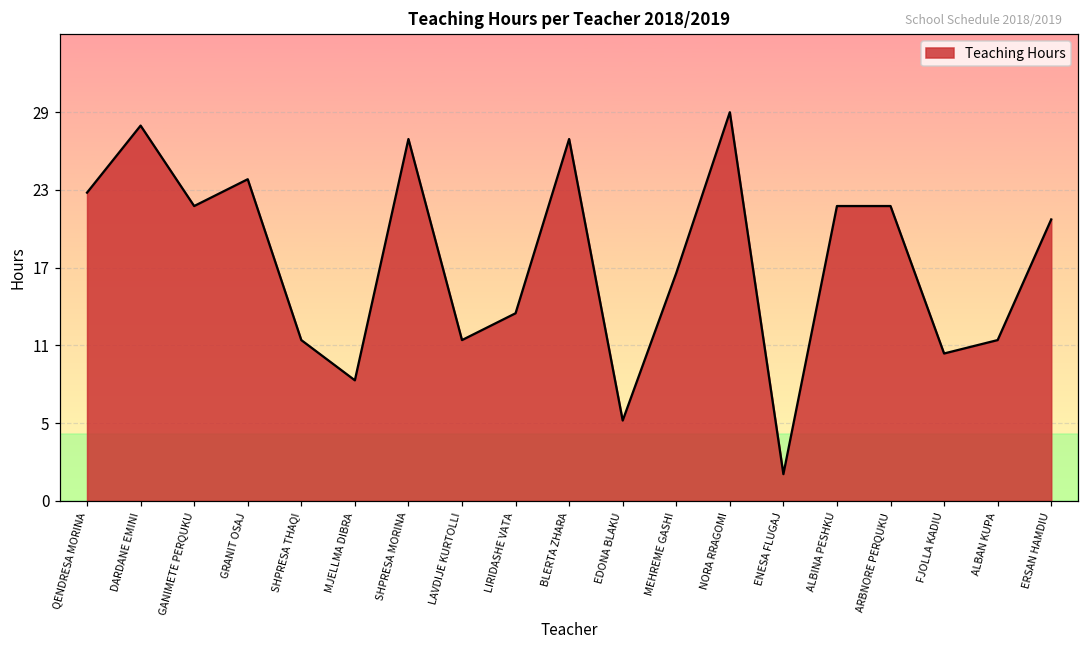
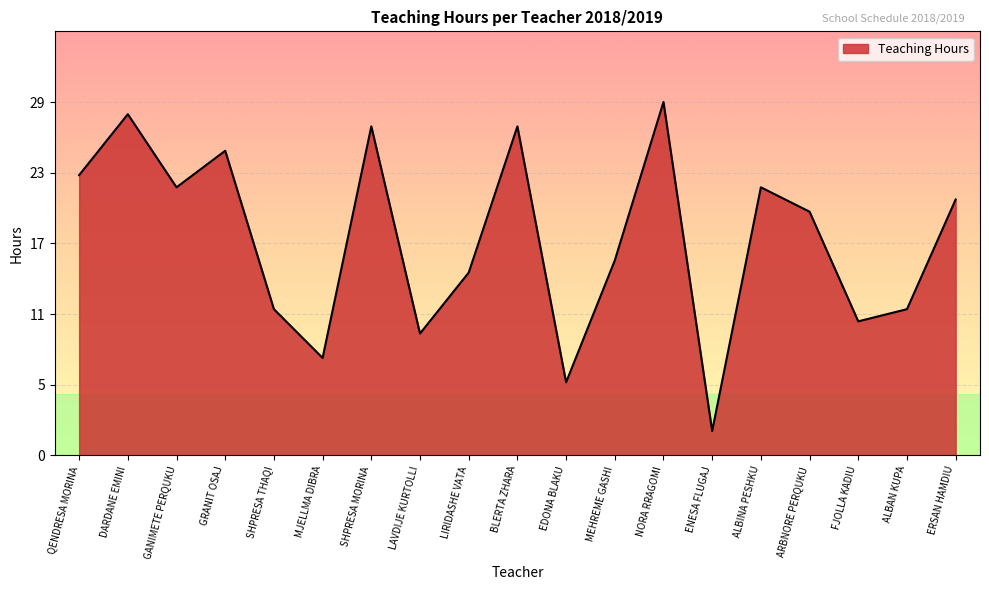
GRANIT OSAJ: 24 -> 25
MJELLMA DIBRA: 9 -> 8
LAVDIJE KURTOLLI: 12 -> 10
LIRIDASHE VATA: 14 -> 15
MEHREME GASHI: 17 -> 16
ARBNORE PERQUKU: 22 -> 20
